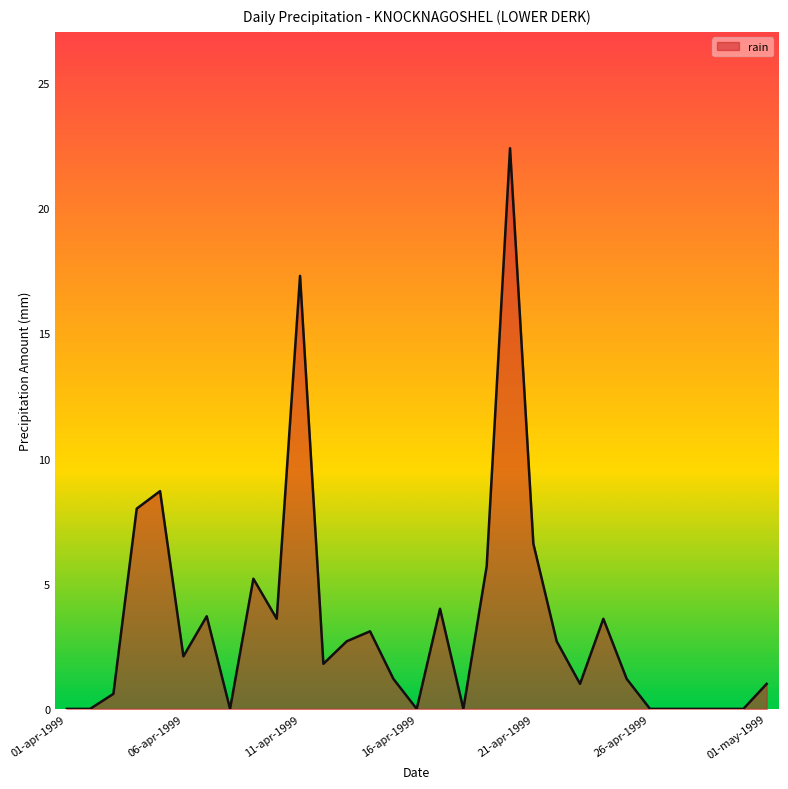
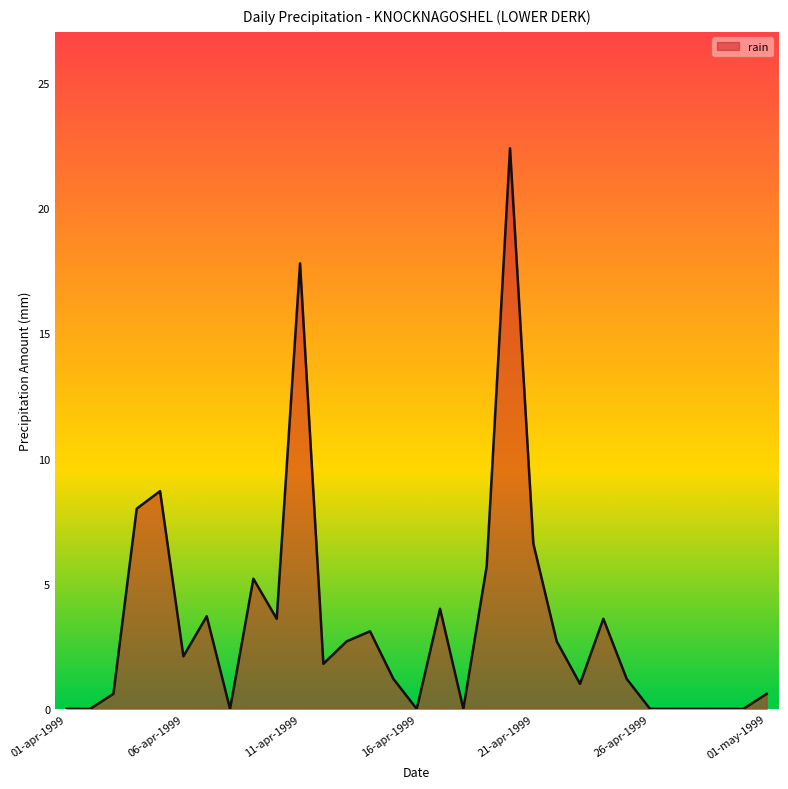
11-apr-1999: 17.3 -> 17.8
01-may-1999: 1.0 -> 0.6
